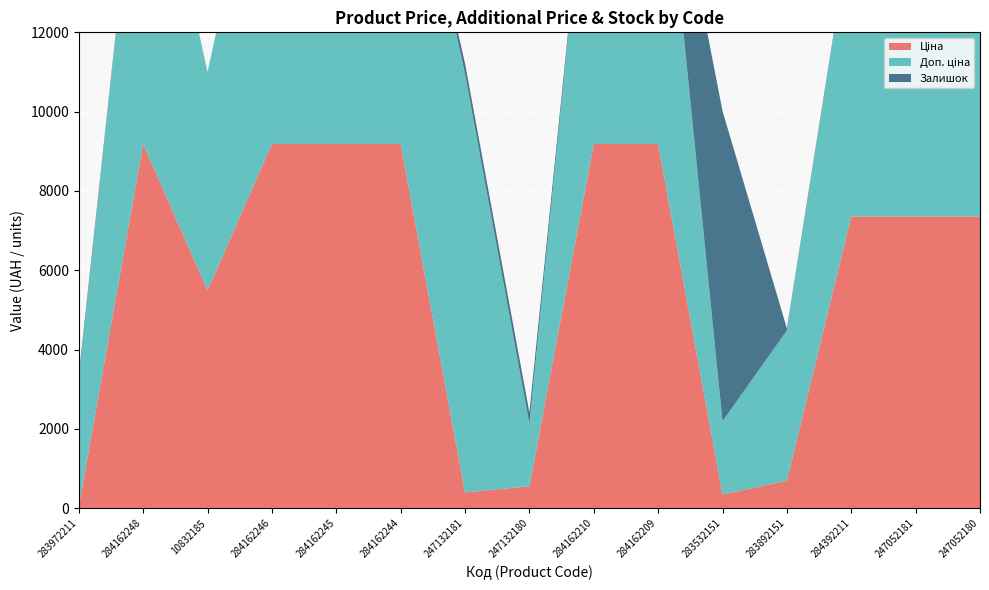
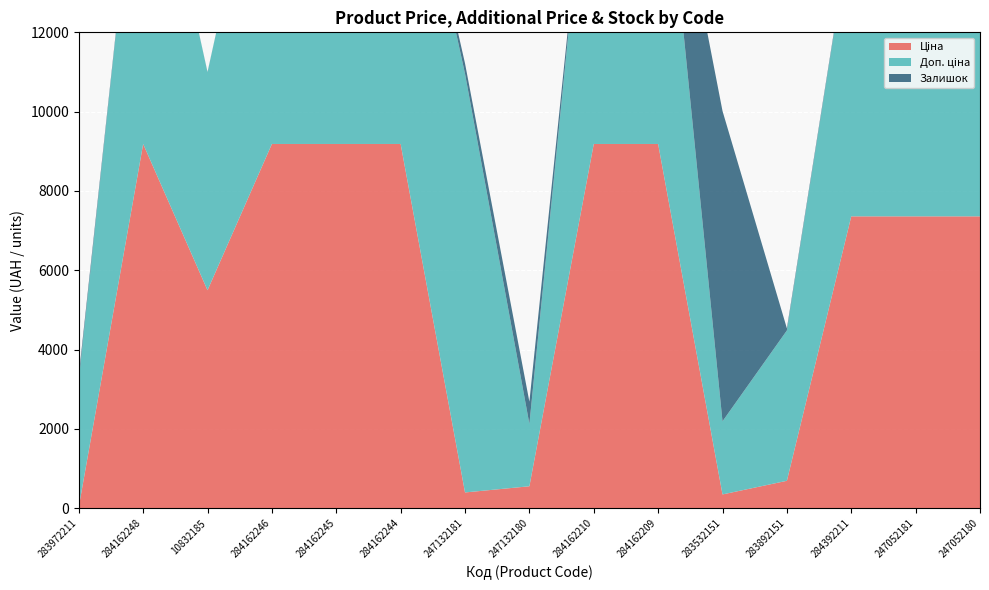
Залишок, 247132180: 300 -> 600
